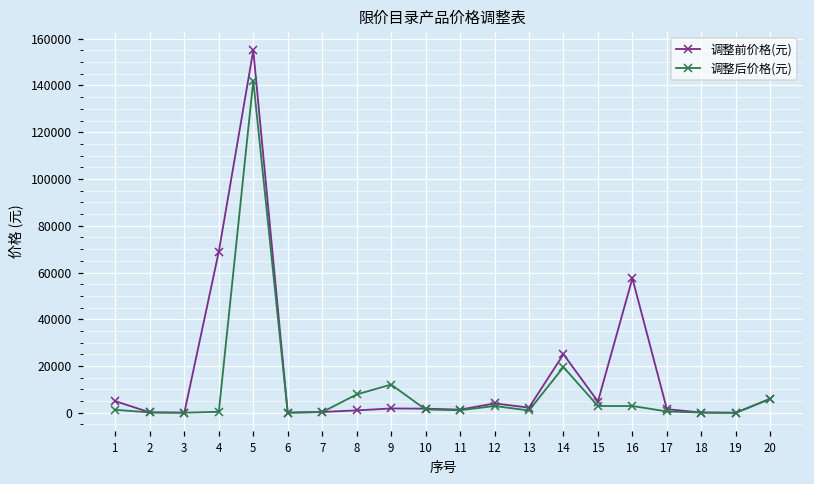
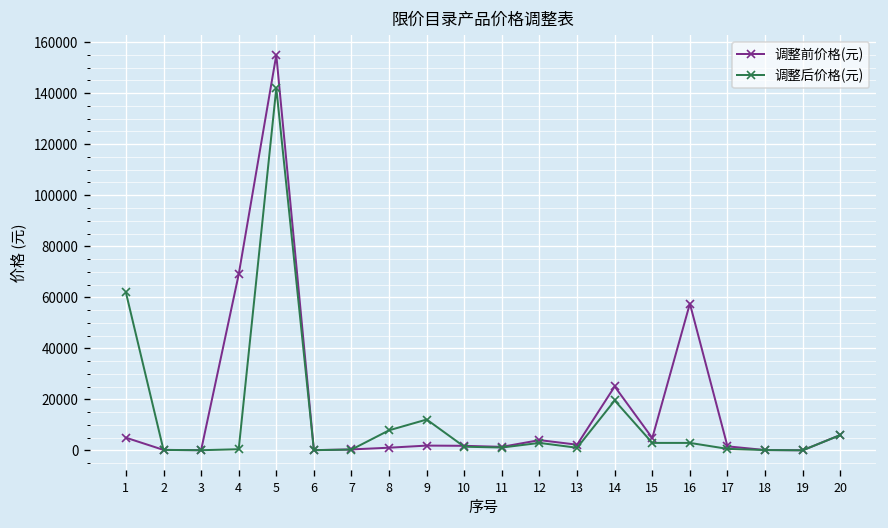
调整后价格(元), 1: 1000 -> 62000
